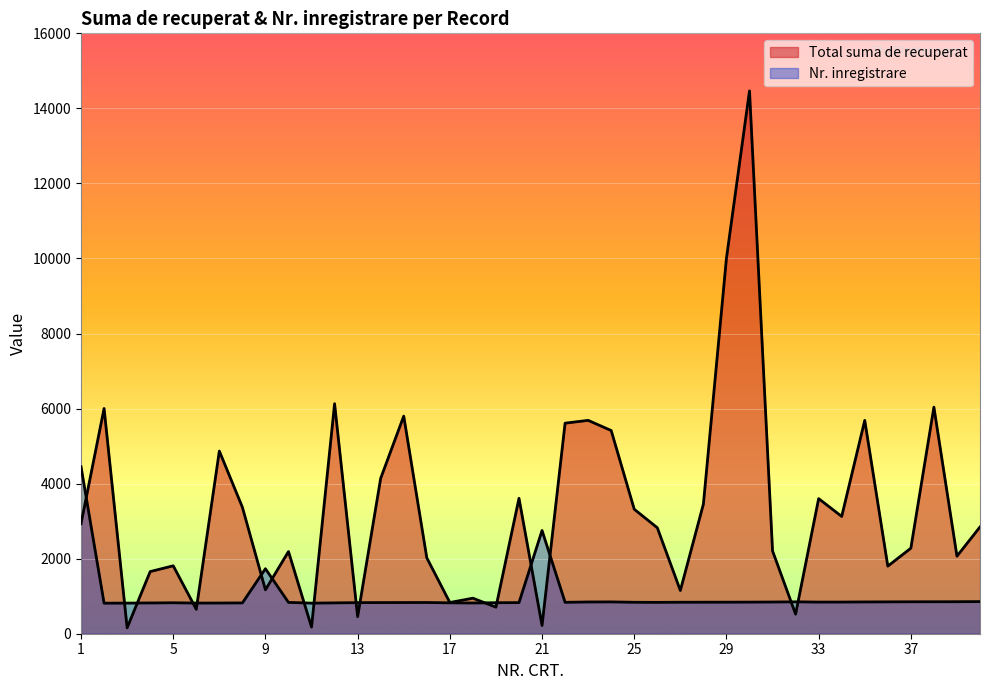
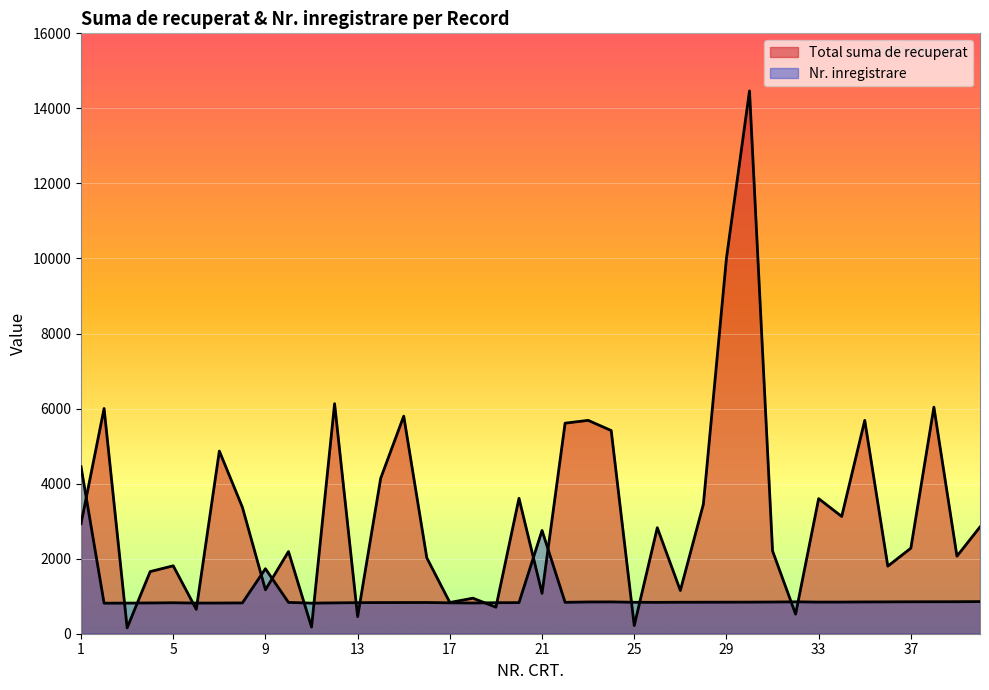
Total suma de recuperat, 21: 200 -> 1100
Total suma de recuperat, 25: 3300 -> 200
